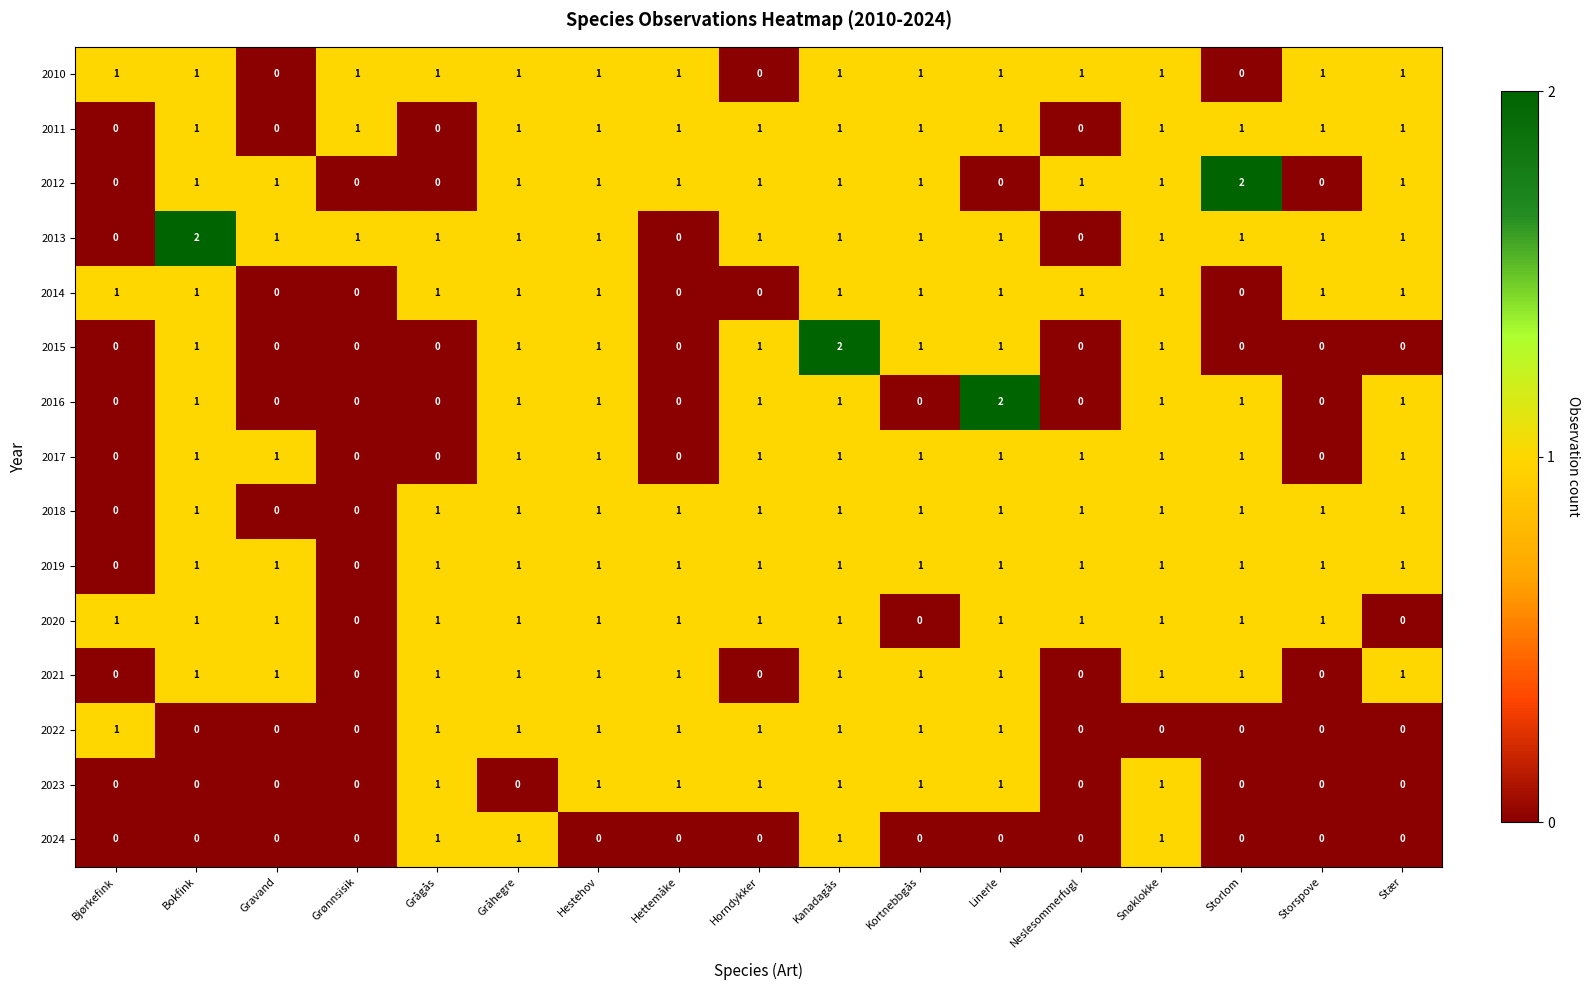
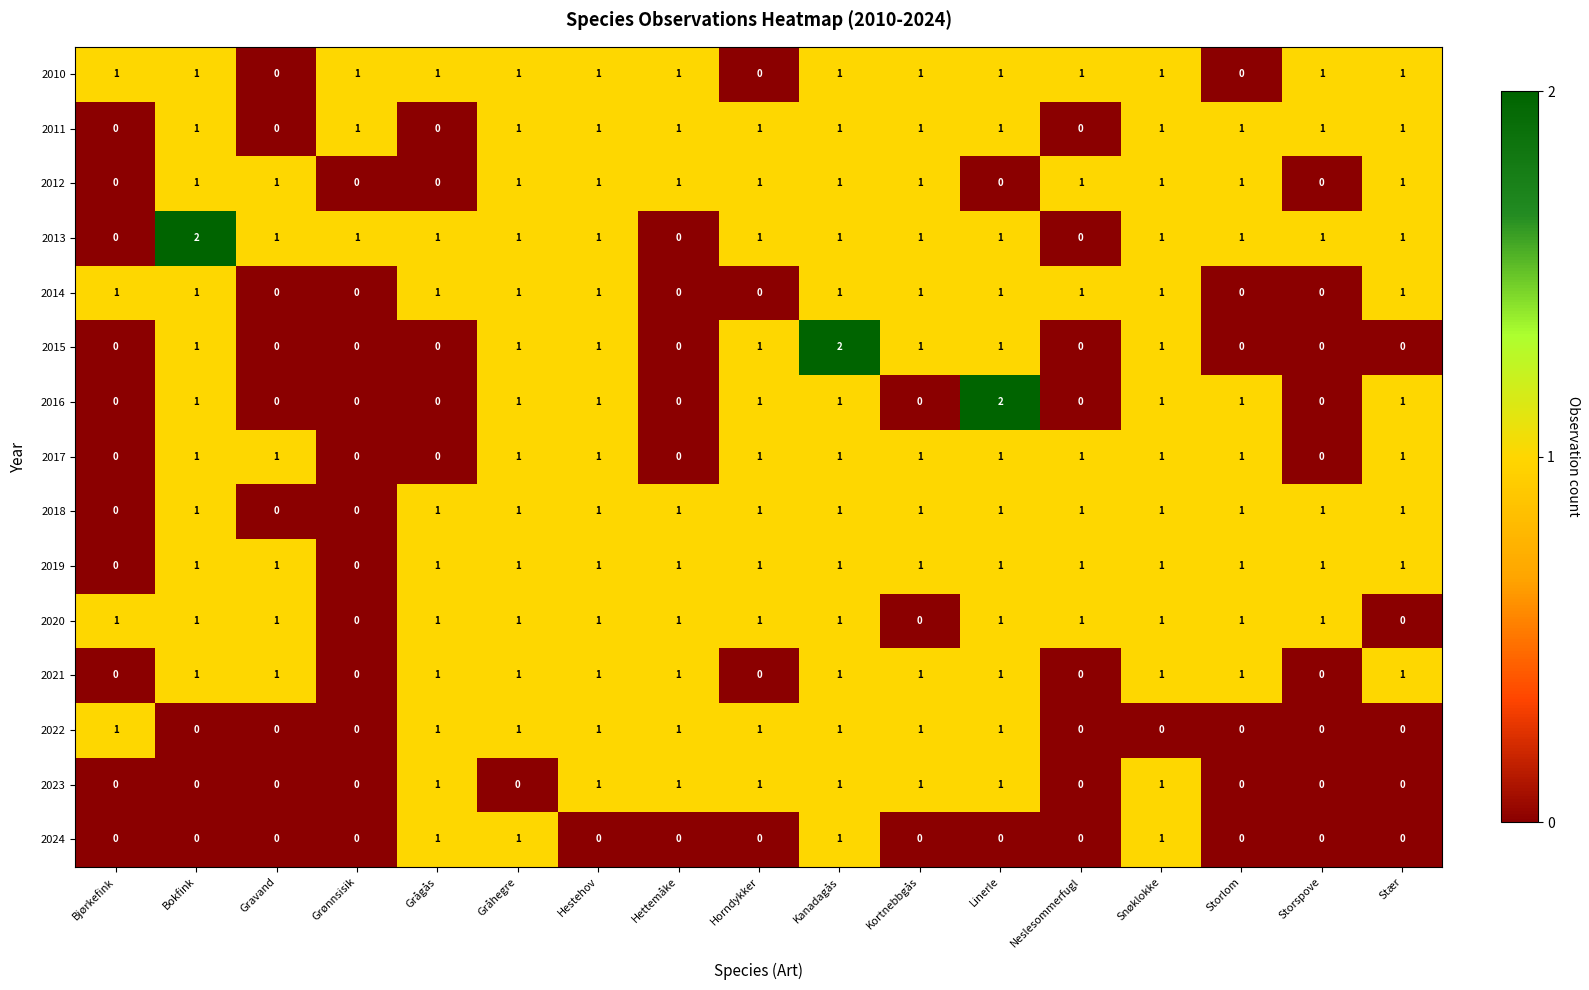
2012, Storlom: 2 -> 1
2014, Storspove: 1 -> 0
